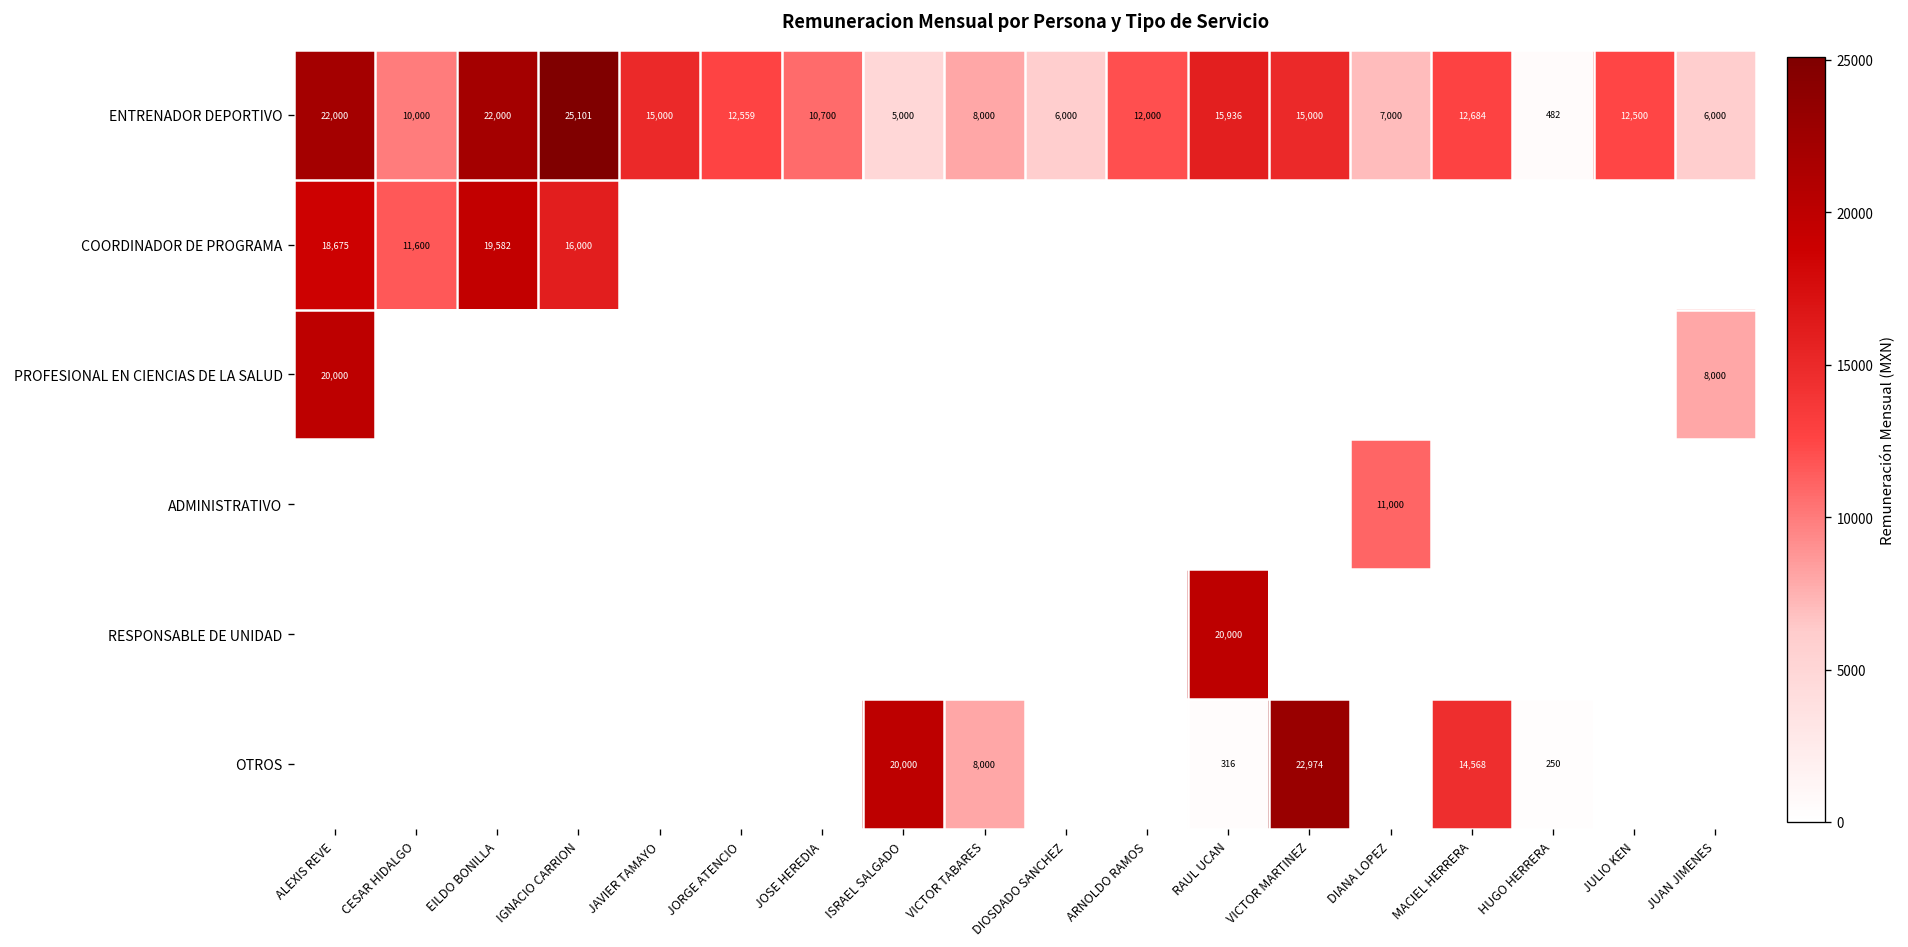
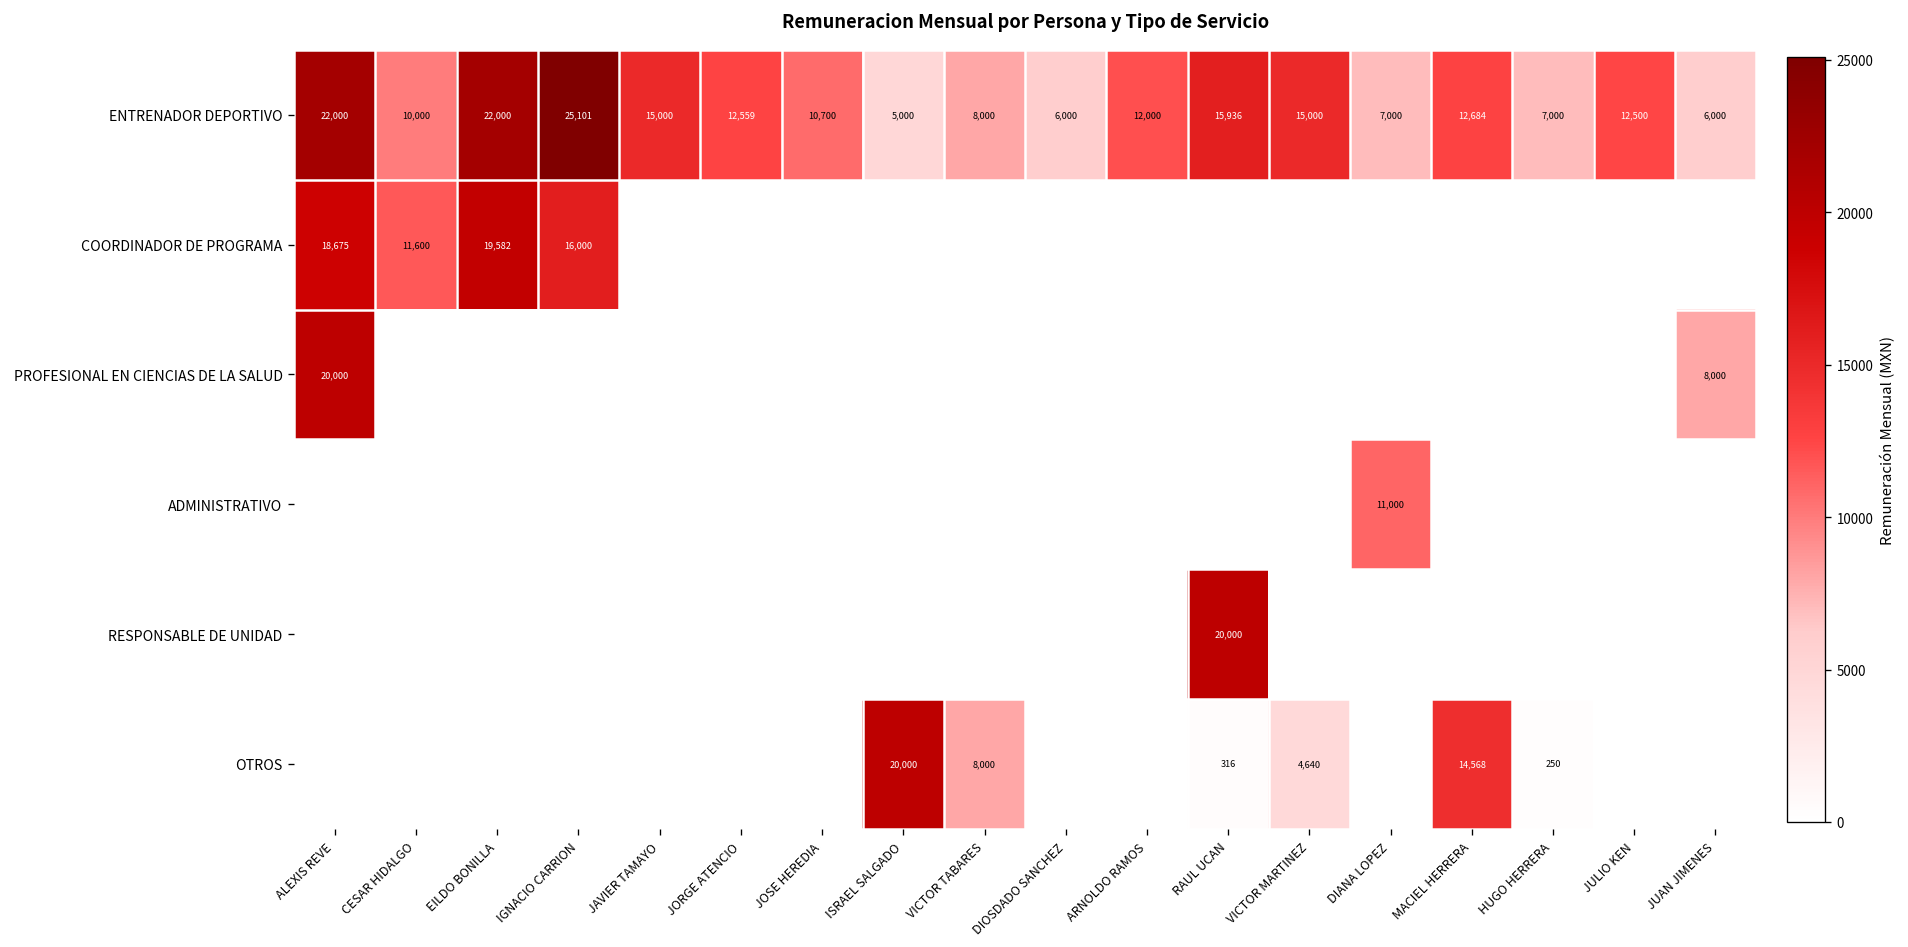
ENTRENADOR DEPORTIVO, HUGO HERRERA: 482 -> 7,000
OTROS, VICTOR MARTINEZ: 22,974 -> 4,640
